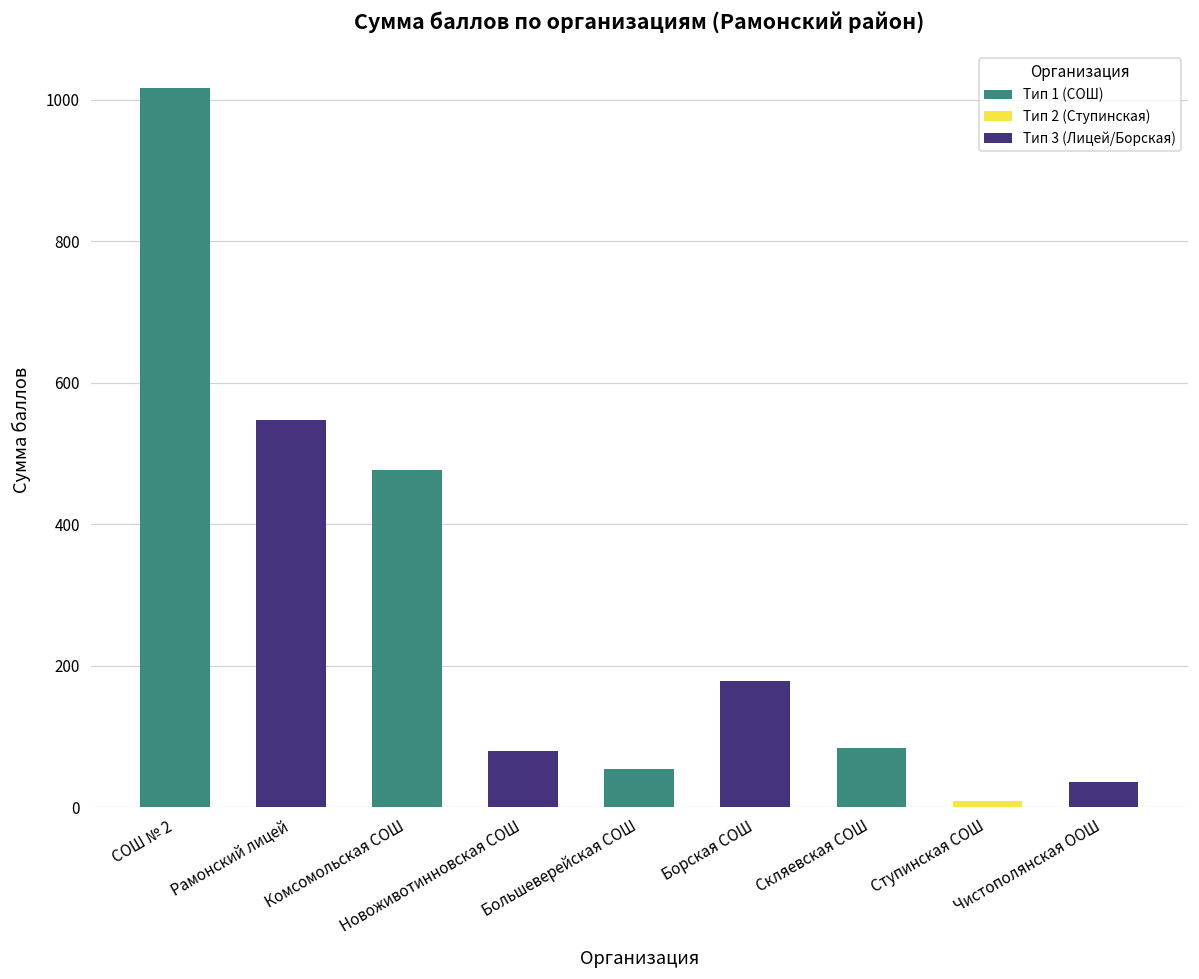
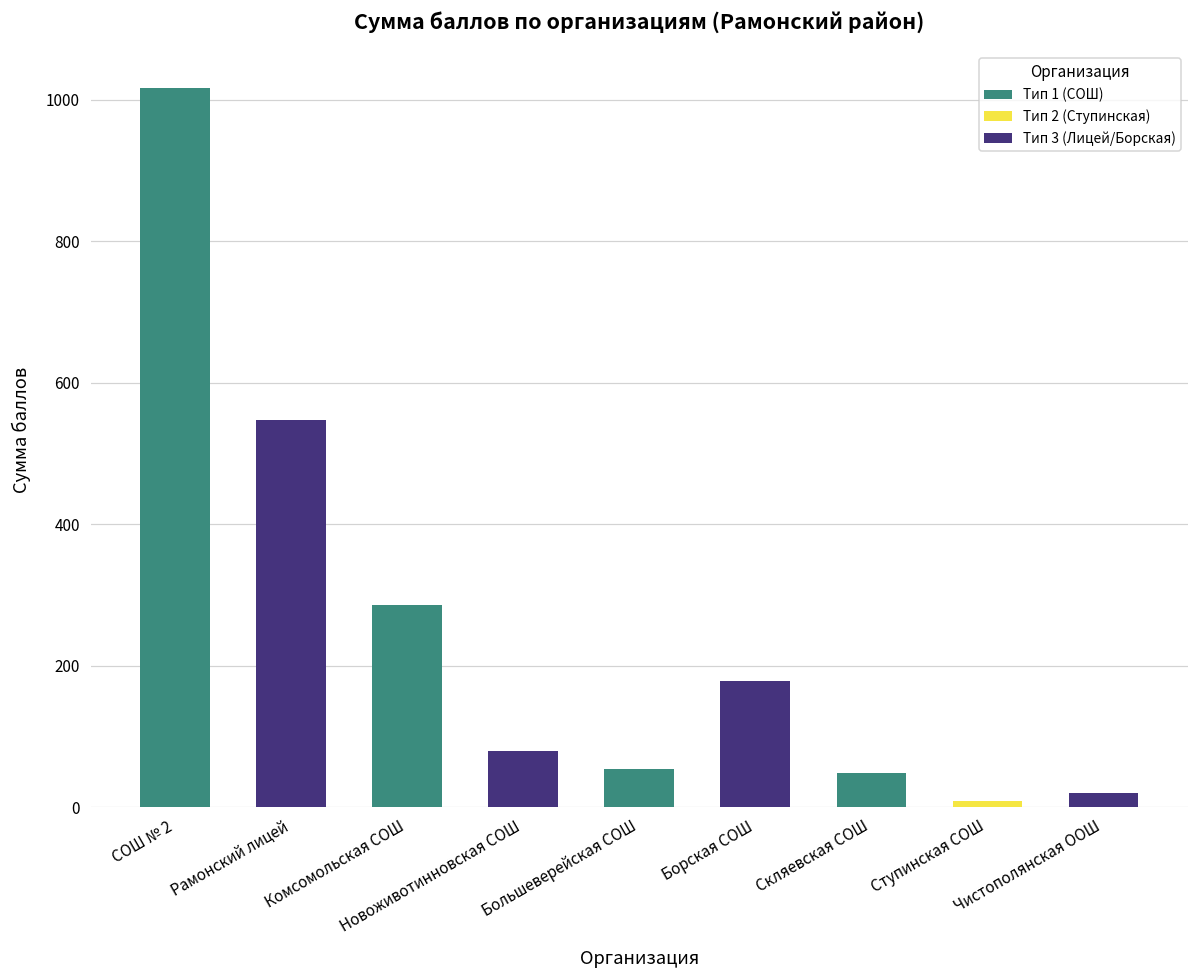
Комсомольская СОШ: 480 -> 290
Скляевская СОШ: 80 -> 50
Чистополянская ООШ: 40 -> 20
